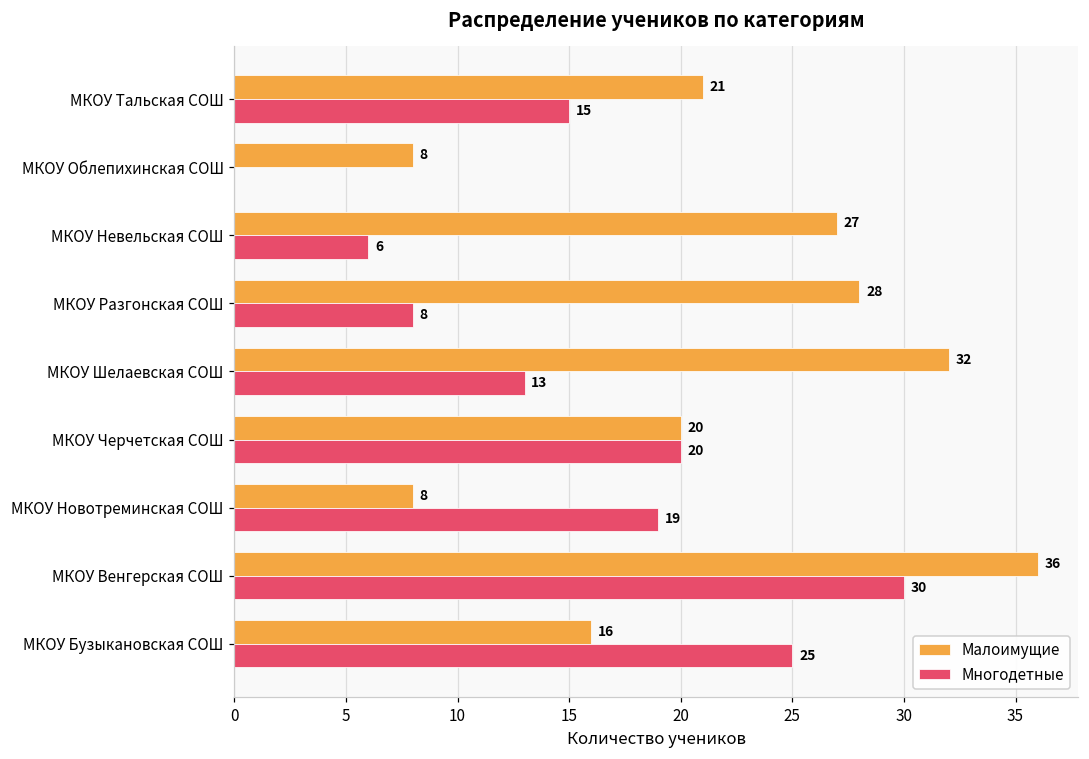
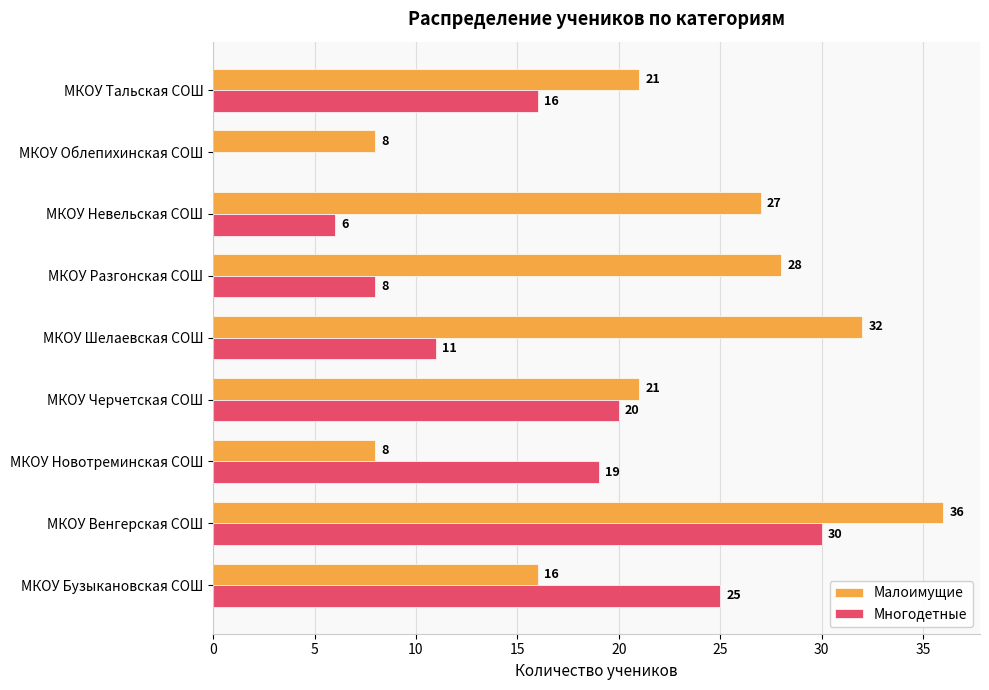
Многодетные, МКОУ Тальская СОШ: 15 -> 16
Многодетные, МКОУ Шелаевская СОШ: 13 -> 11
Малоимущие, МКОУ Черчетская СОШ: 20 -> 21
